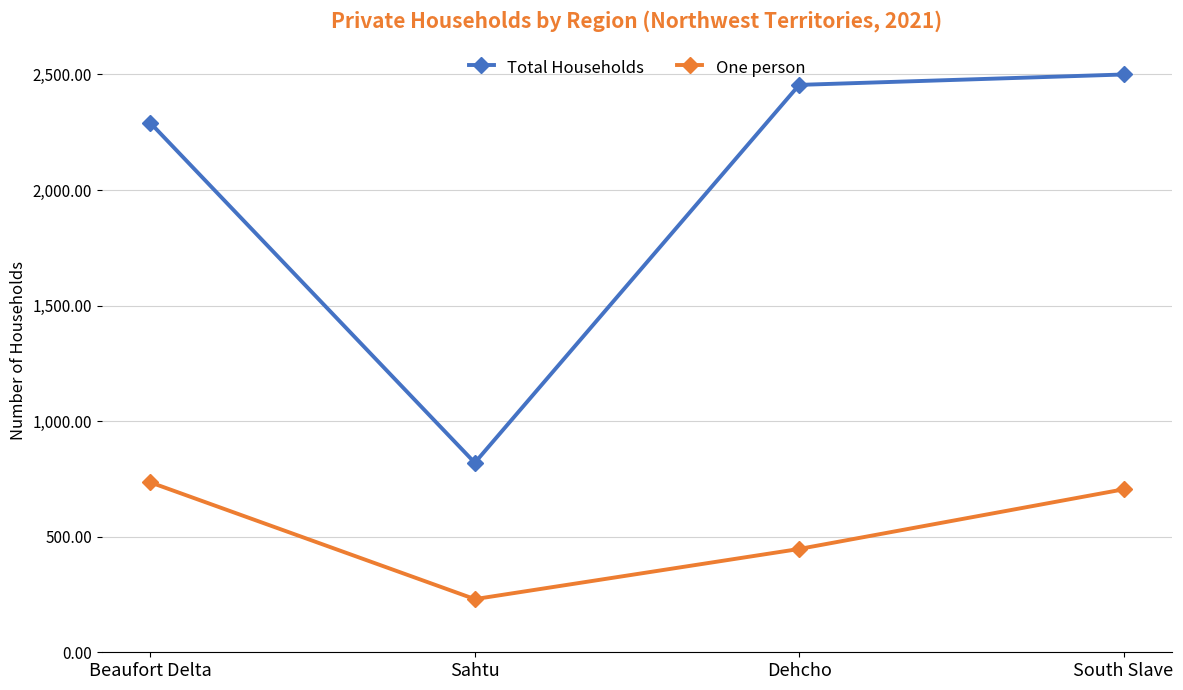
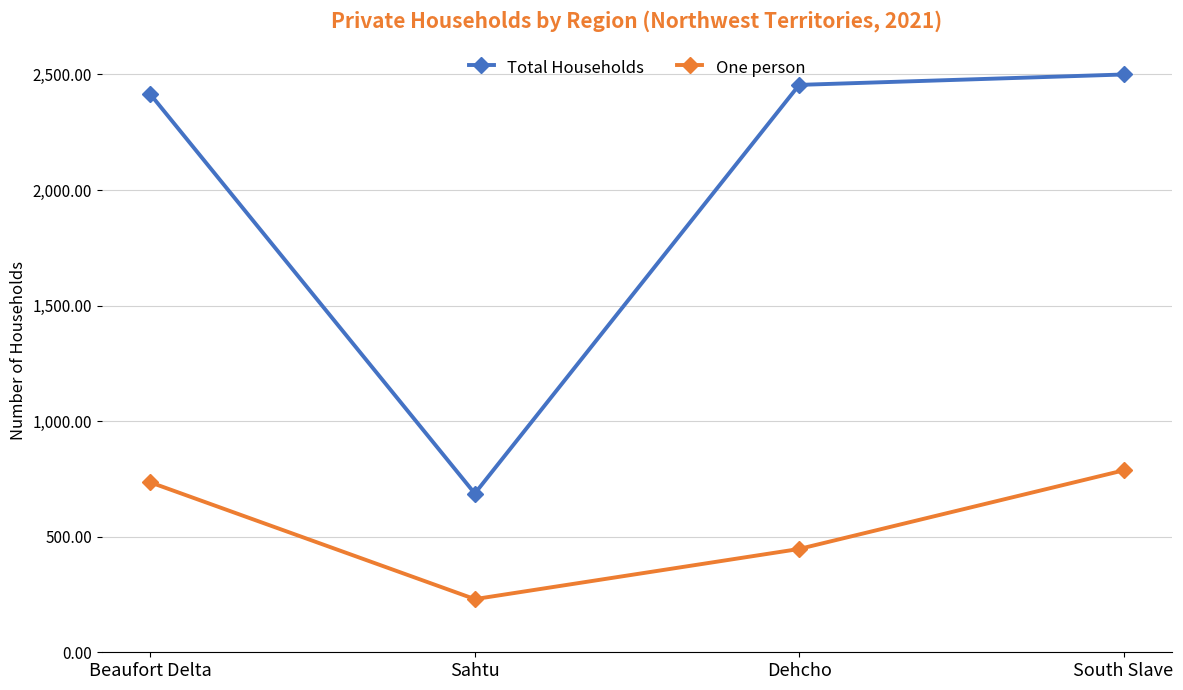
Total Households, Beaufort Delta: 2,290 -> 2,410
Total Households, Sahtu: 820 -> 690
One person, South Slave: 710 -> 790
